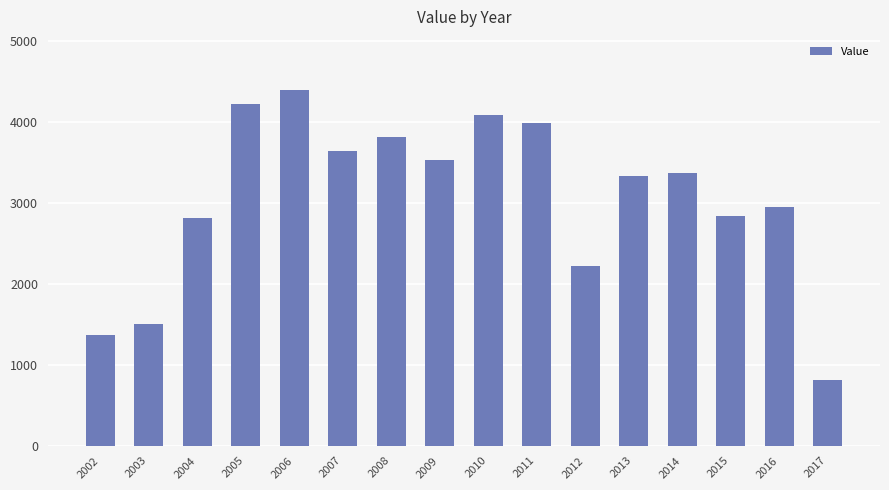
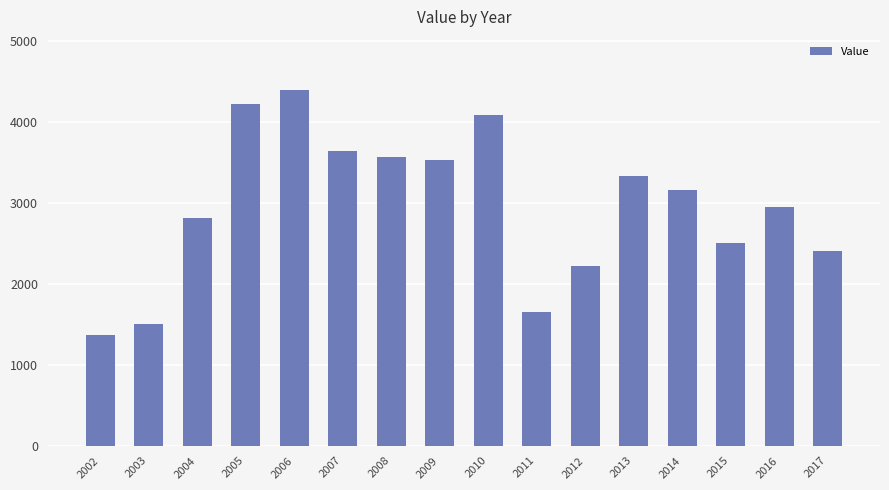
2008: 3800 -> 3600
2011: 4000 -> 1700
2014: 3400 -> 3200
2015: 2800 -> 2500
2017: 800 -> 2400
